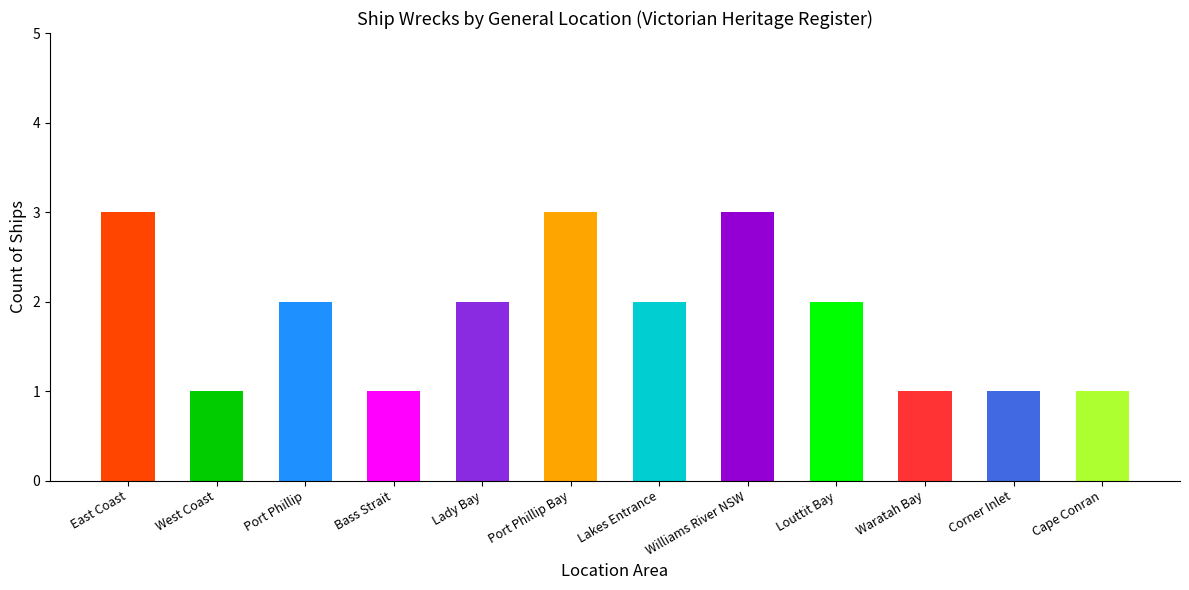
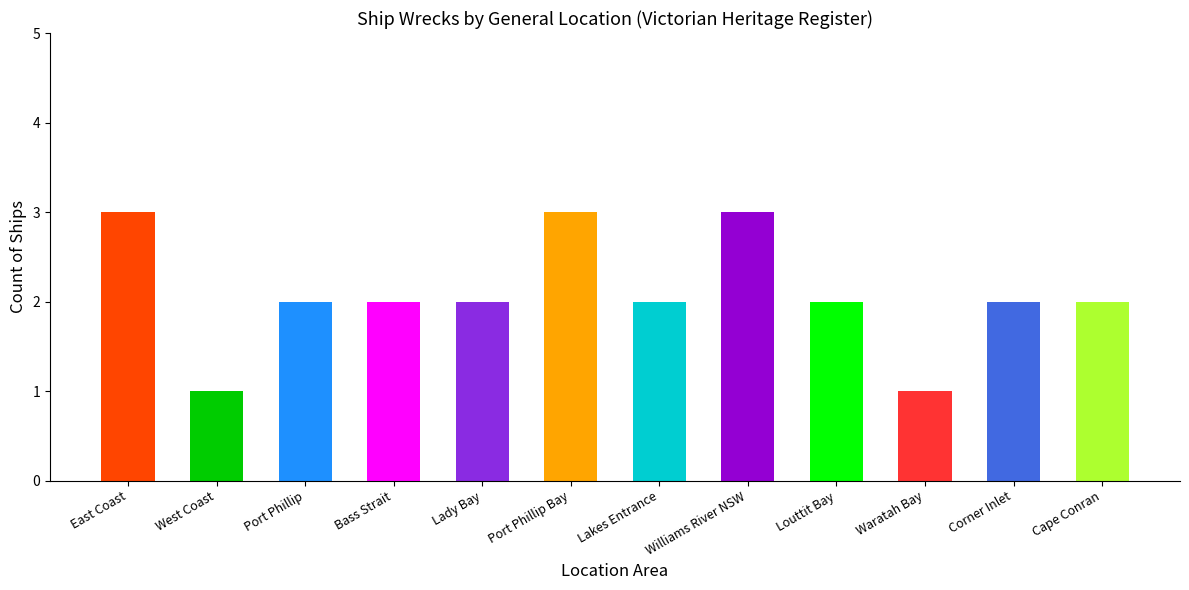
Bass Strait: 1 -> 2
Corner Inlet: 1 -> 2
Cape Conran: 1 -> 2
